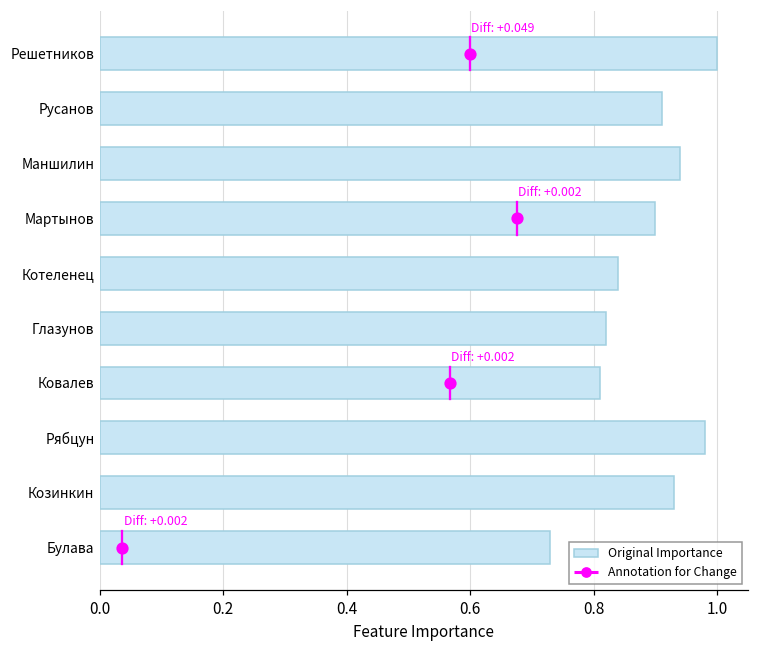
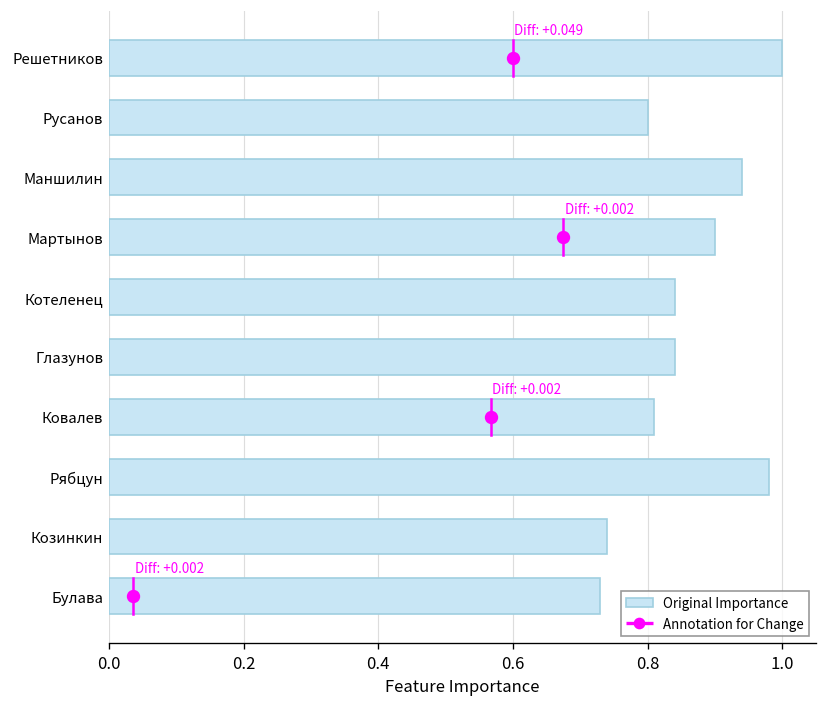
Original Importance, Русанов: 0.91 -> 0.80
Original Importance, Глазунов: 0.82 -> 0.84
Original Importance, Козинкин: 0.93 -> 0.74
